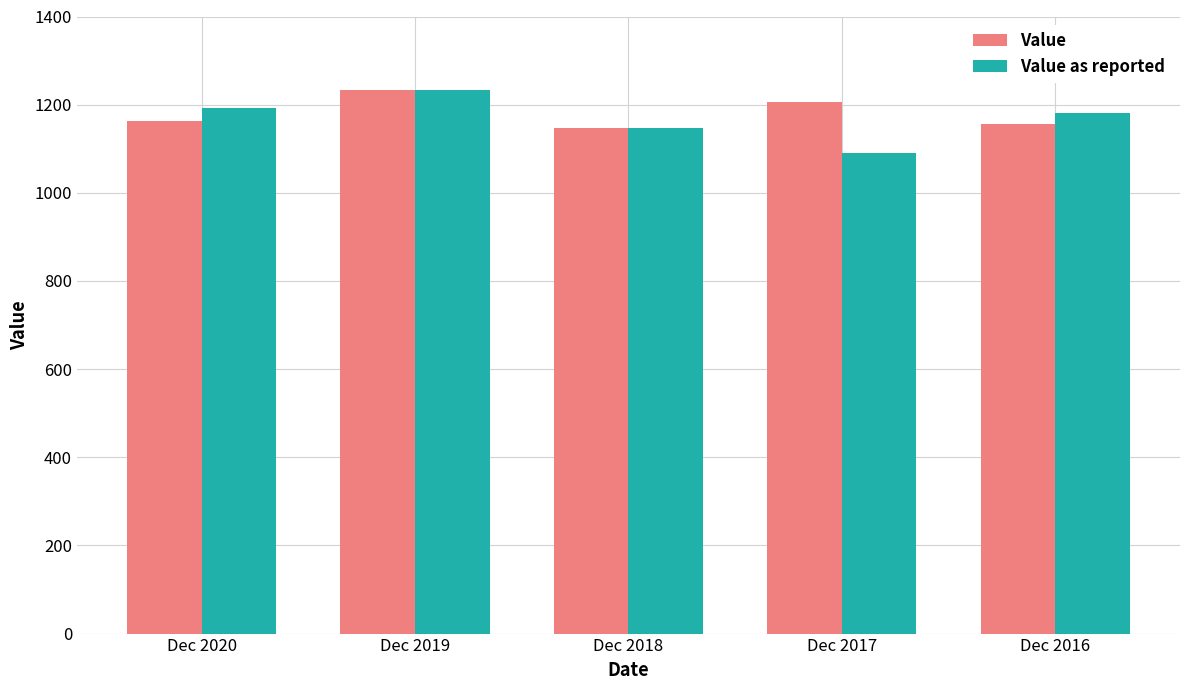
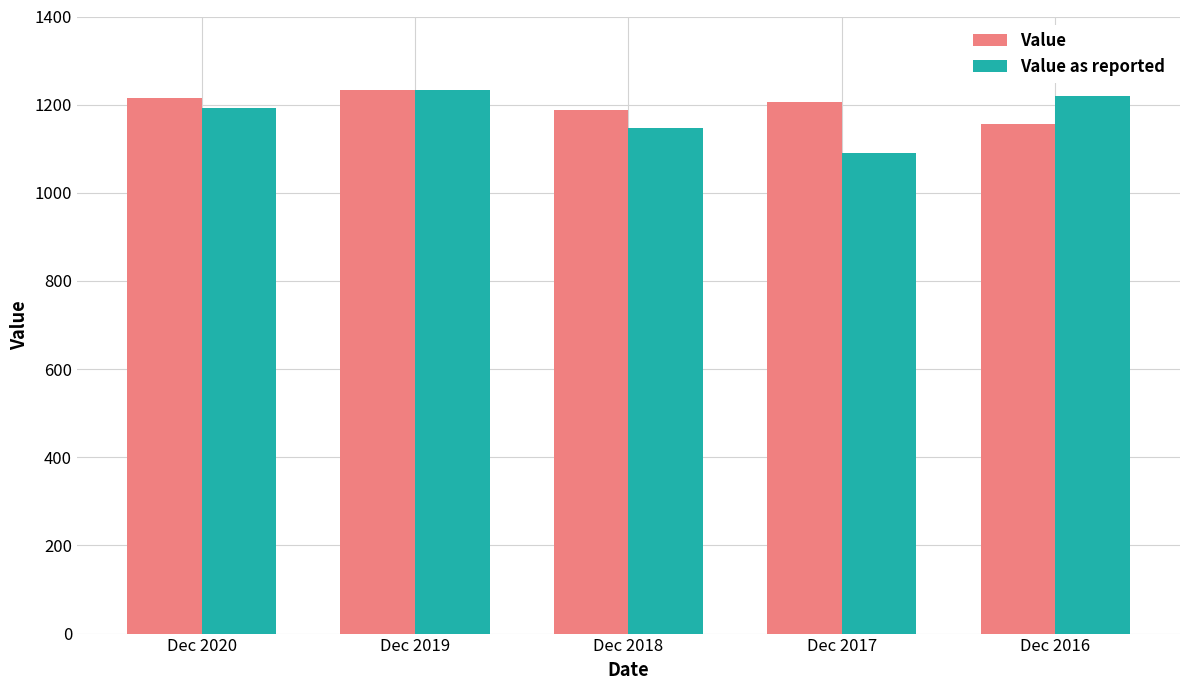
Value, Dec 2020: 1160 -> 1210
Value, Dec 2018: 1150 -> 1190
Value as reported, Dec 2016: 1180 -> 1220
